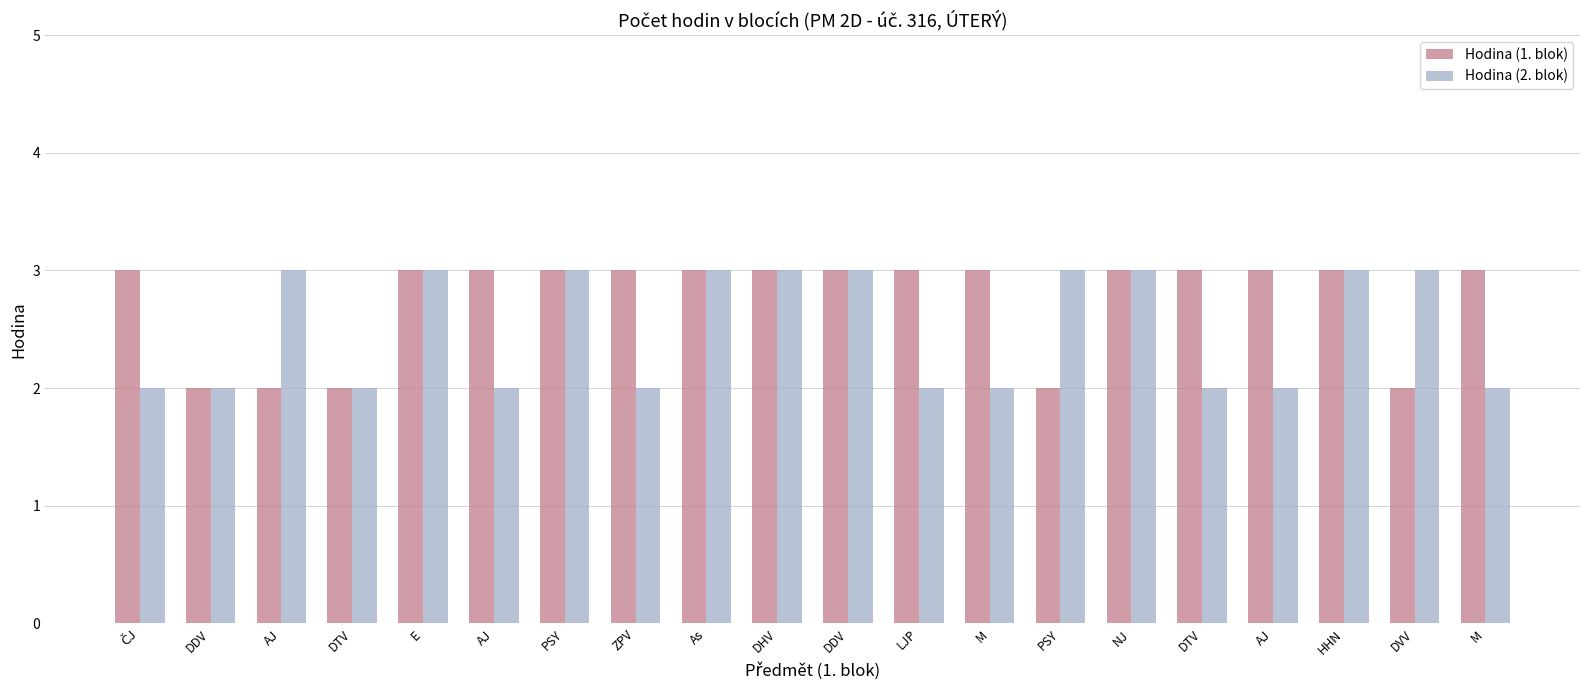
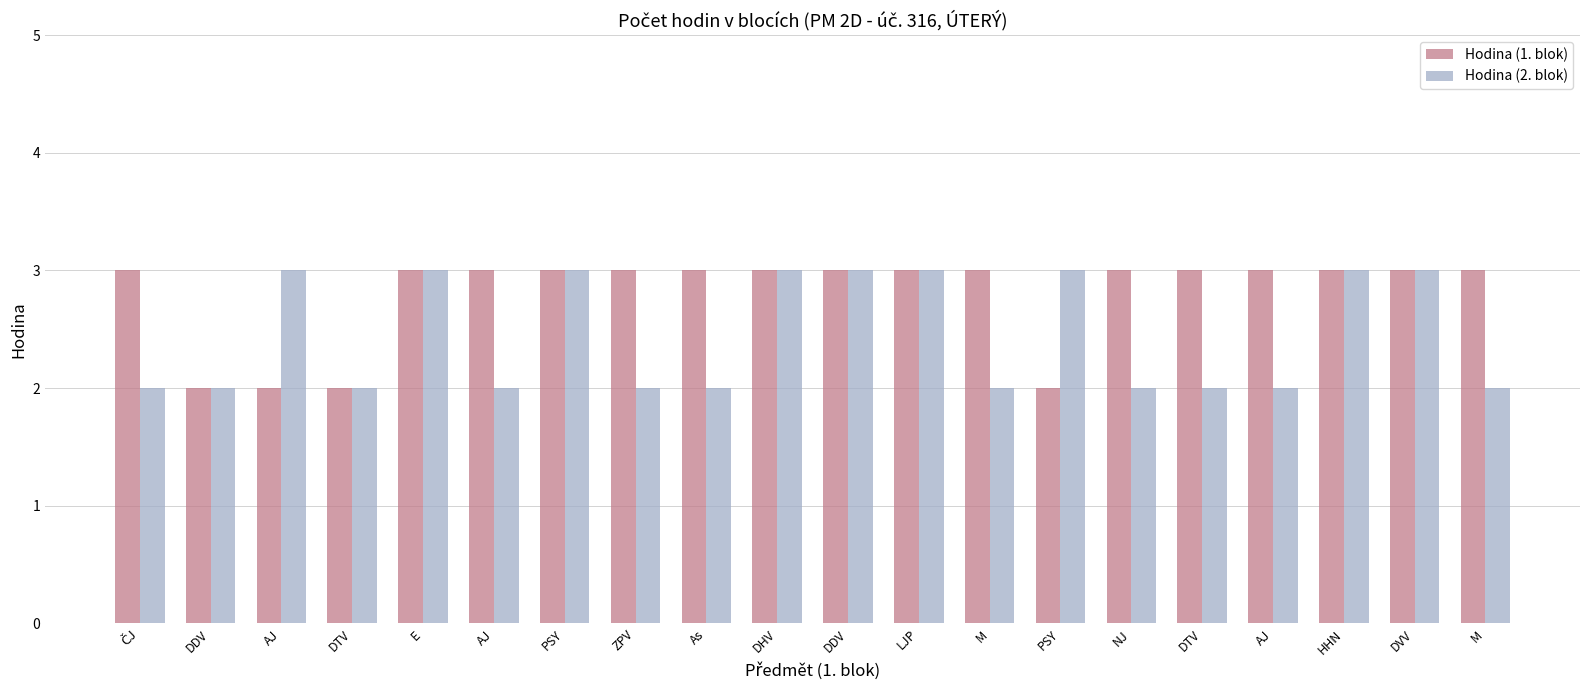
Hodina (2. blok), As: 3 -> 2
Hodina (2. blok), LJP: 2 -> 3
Hodina (2. blok), NJ: 3 -> 2
Hodina (1. blok), DVV: 2 -> 3
